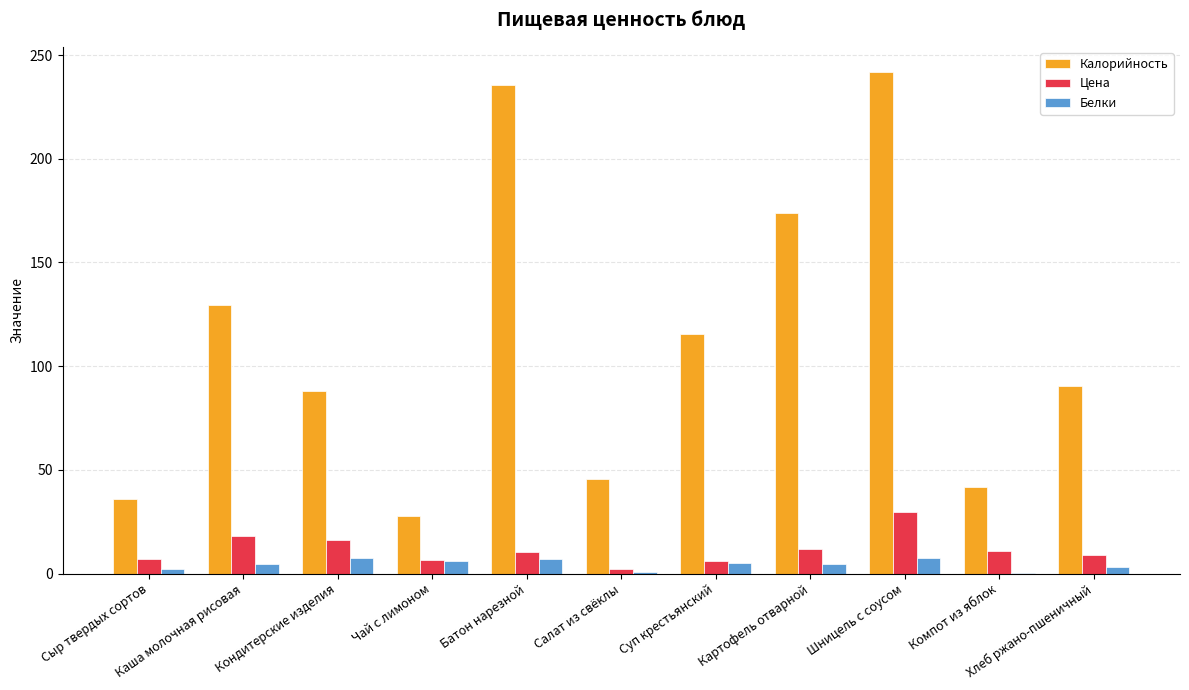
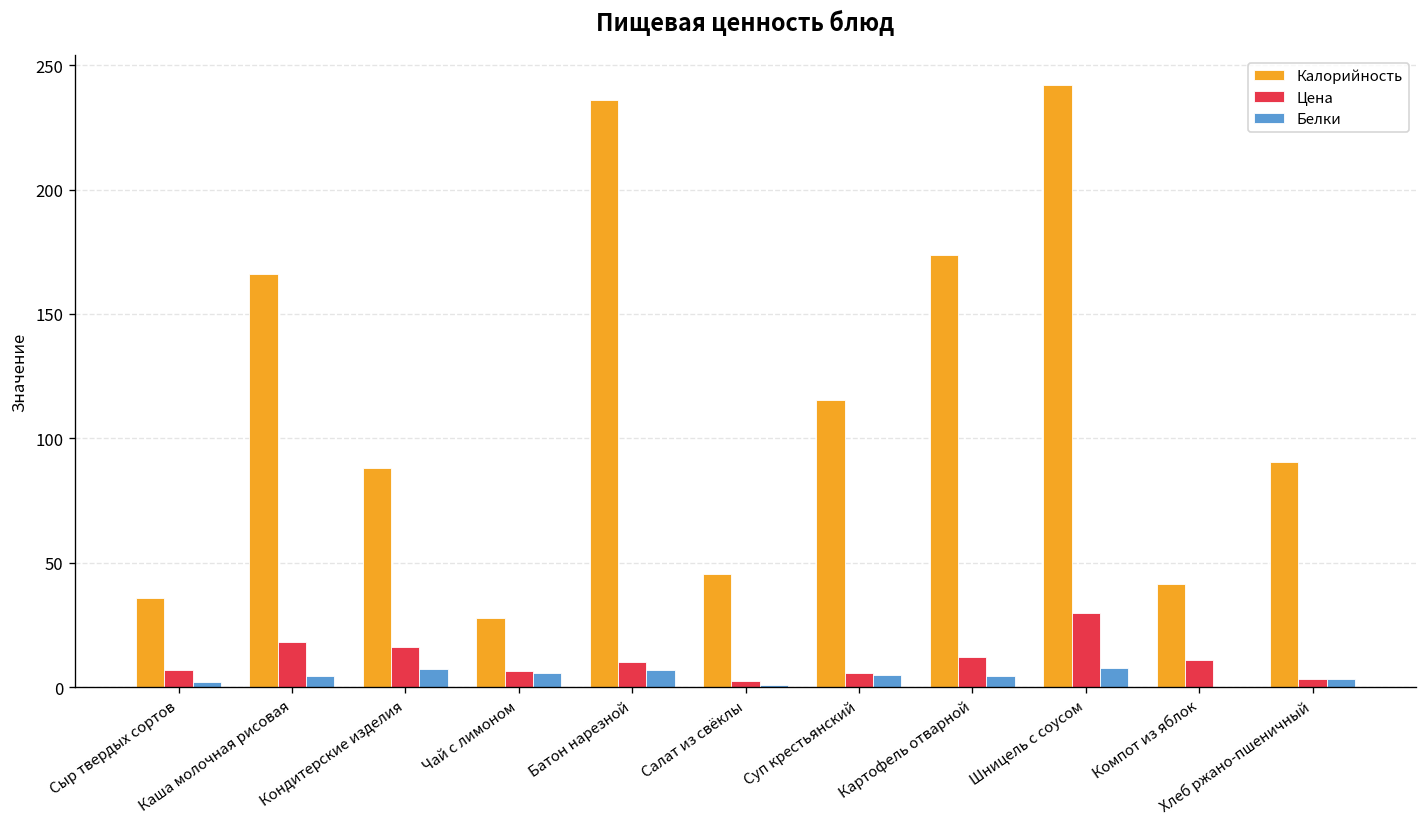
Калорийность, Каша молочная рисовая: 130 -> 166
Цена, Хлеб ржано-пшеничный: 9 -> 3
